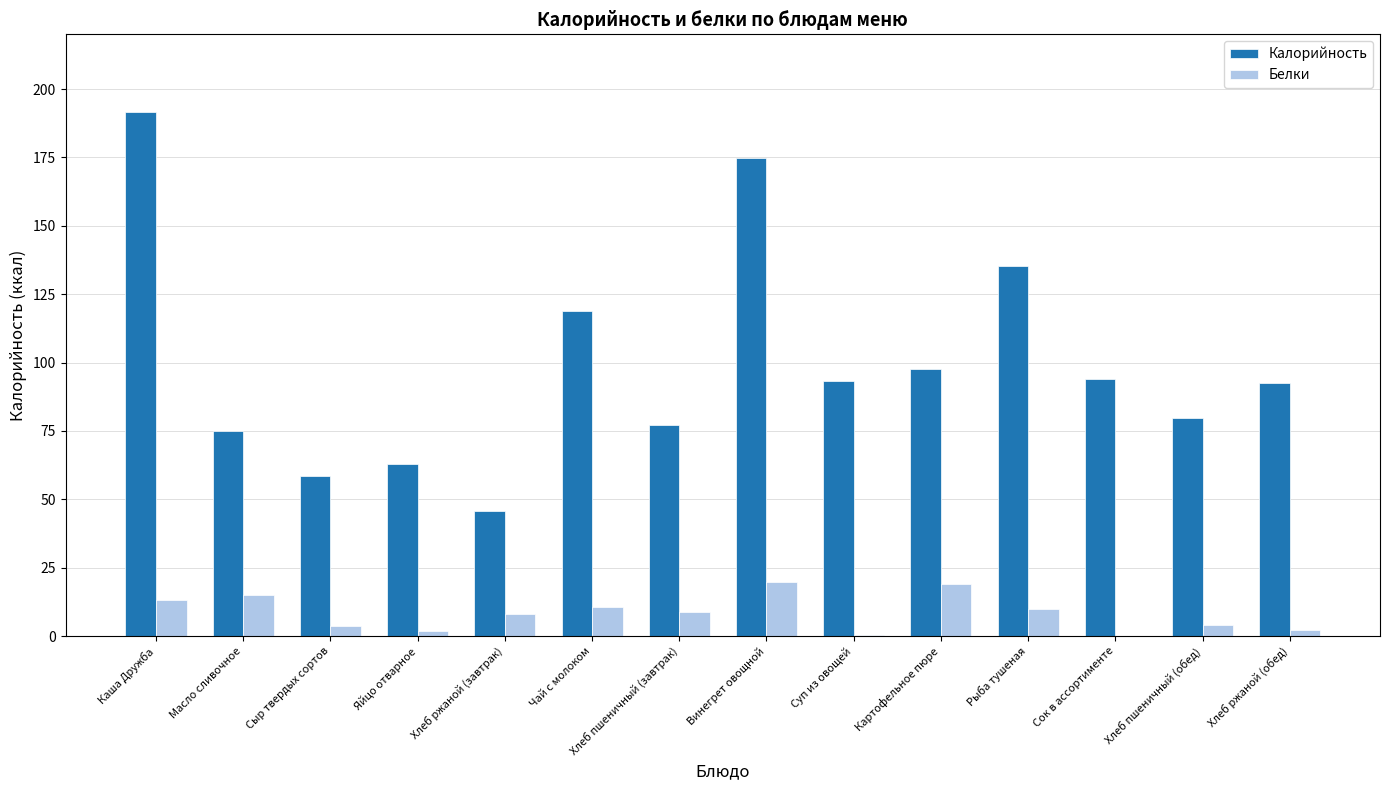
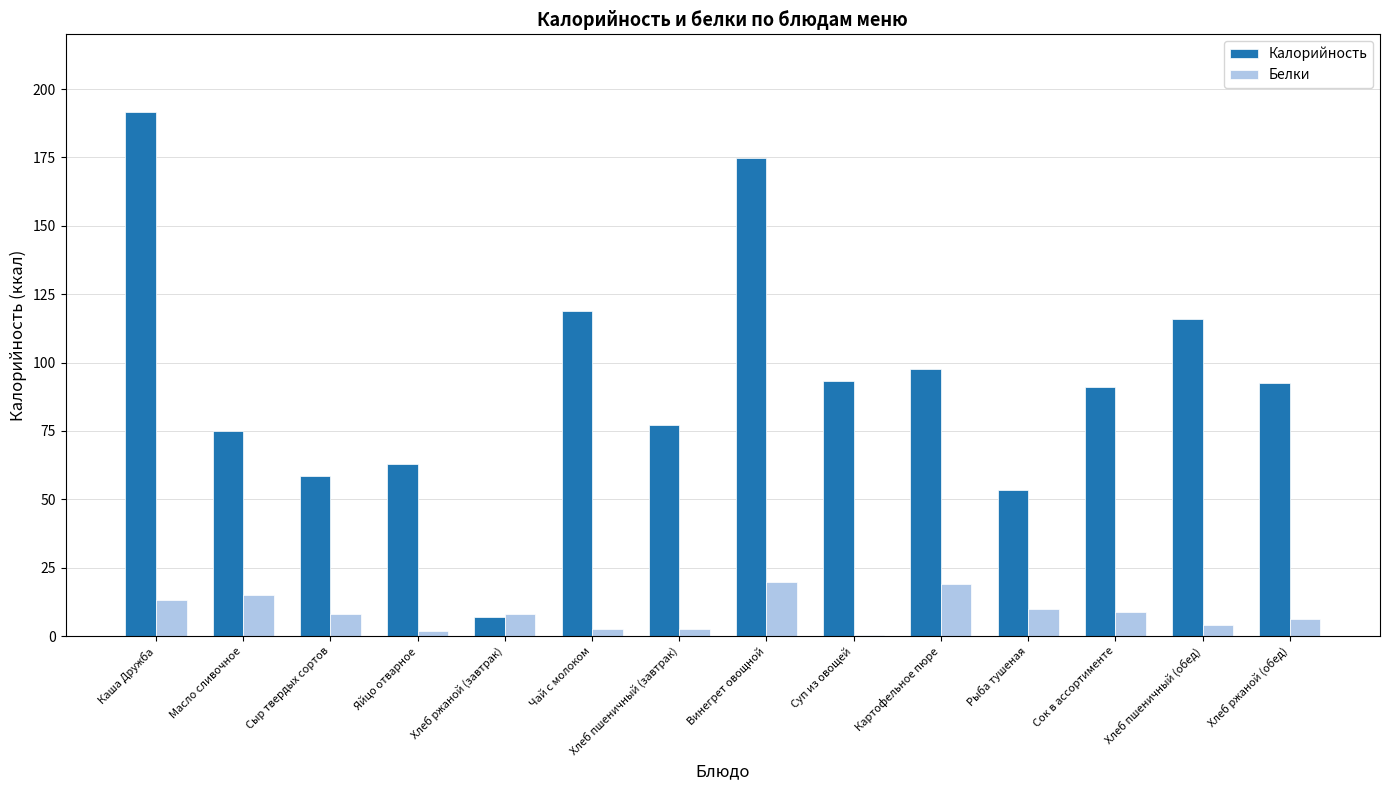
Белки, Сыр твердых сортов: 4 -> 8
Калорийность, Хлеб ржаной (завтрак): 46 -> 7
Белки, Чай с молоком: 11 -> 3
Белки, Хлеб пшеничный (завтрак): 9 -> 3
Калорийность, Рыба тушеная: 135 -> 53
Калорийность, Сок в ассортименте: 94 -> 91
Белки, Сок в ассортименте: 0 -> 9
Калорийность, Хлеб пшеничный (обед): 80 -> 116
Белки, Хлеб ржаной (обед): 2 -> 6
